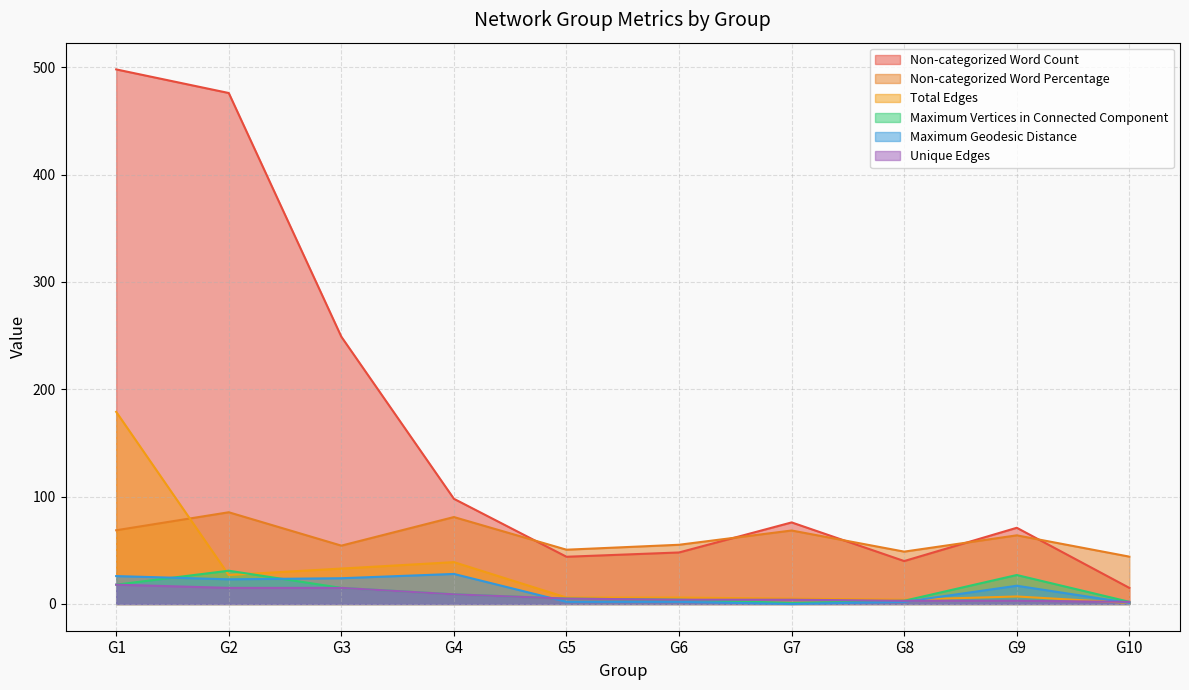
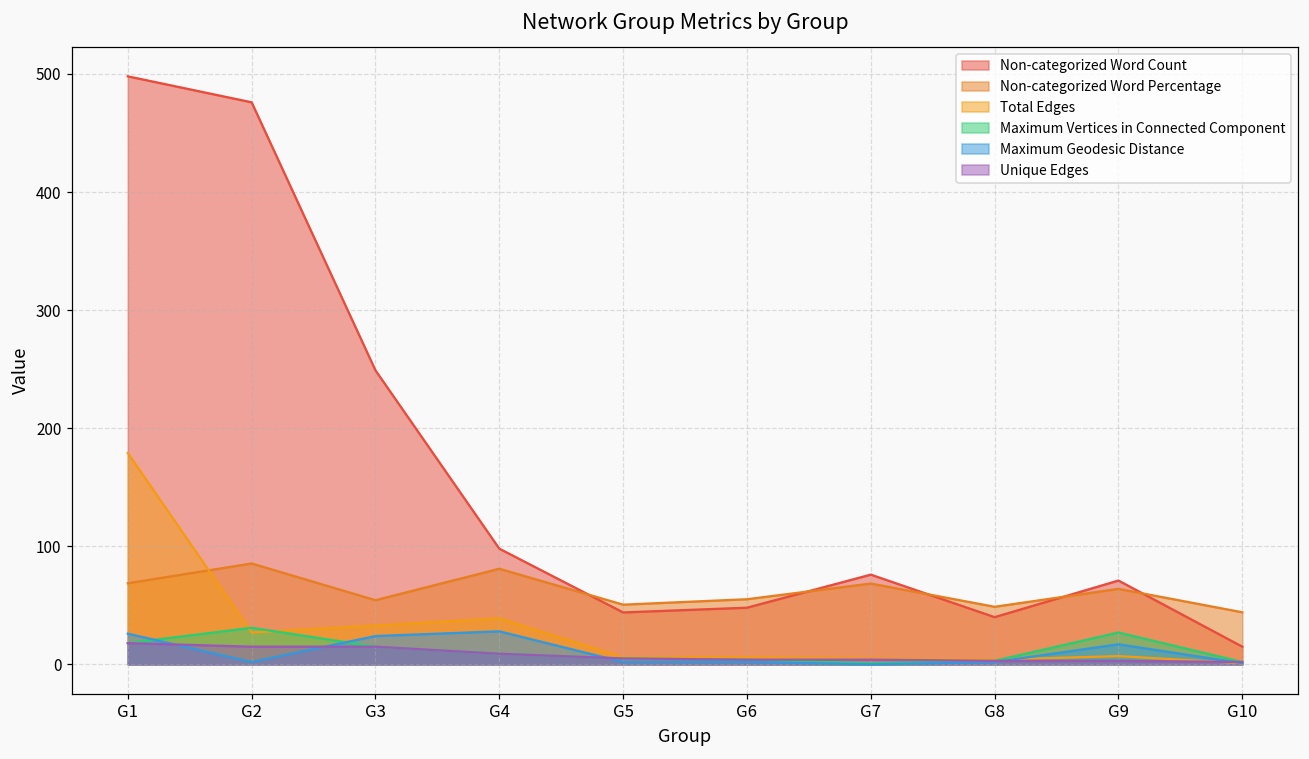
Maximum Geodesic Distance, G2: 23 -> 2
